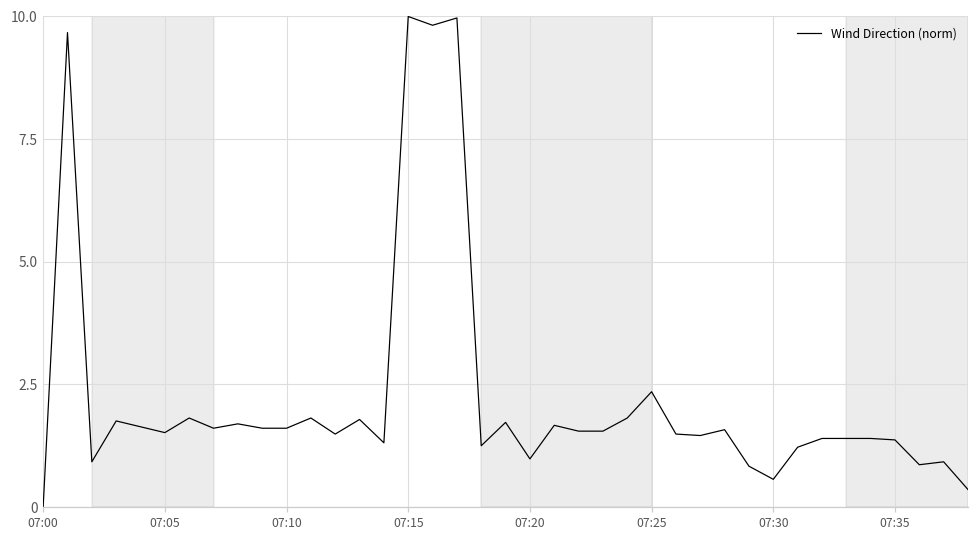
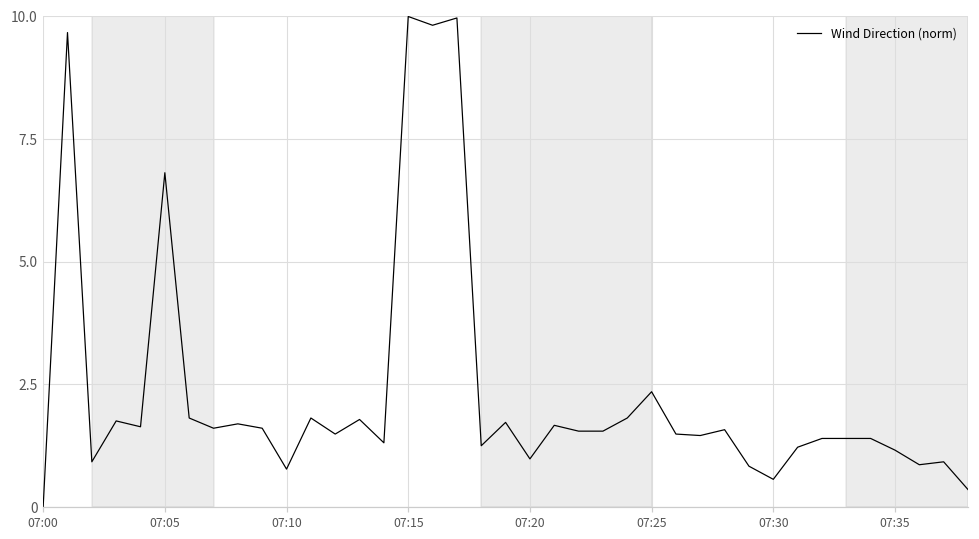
07:05: 1.5 -> 6.8
07:10: 1.6 -> 0.8
07:35: 1.4 -> 1.2
